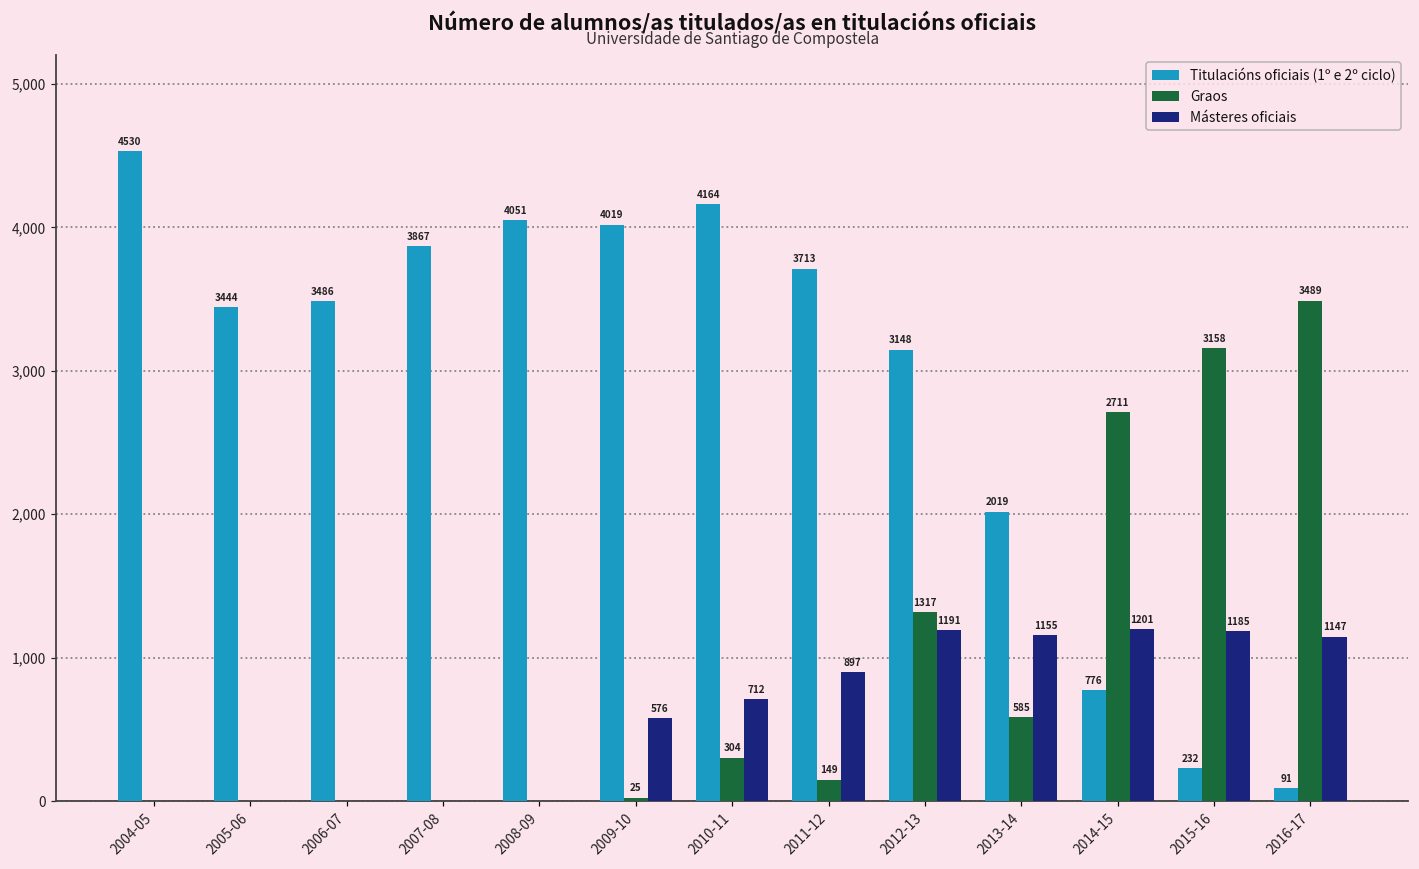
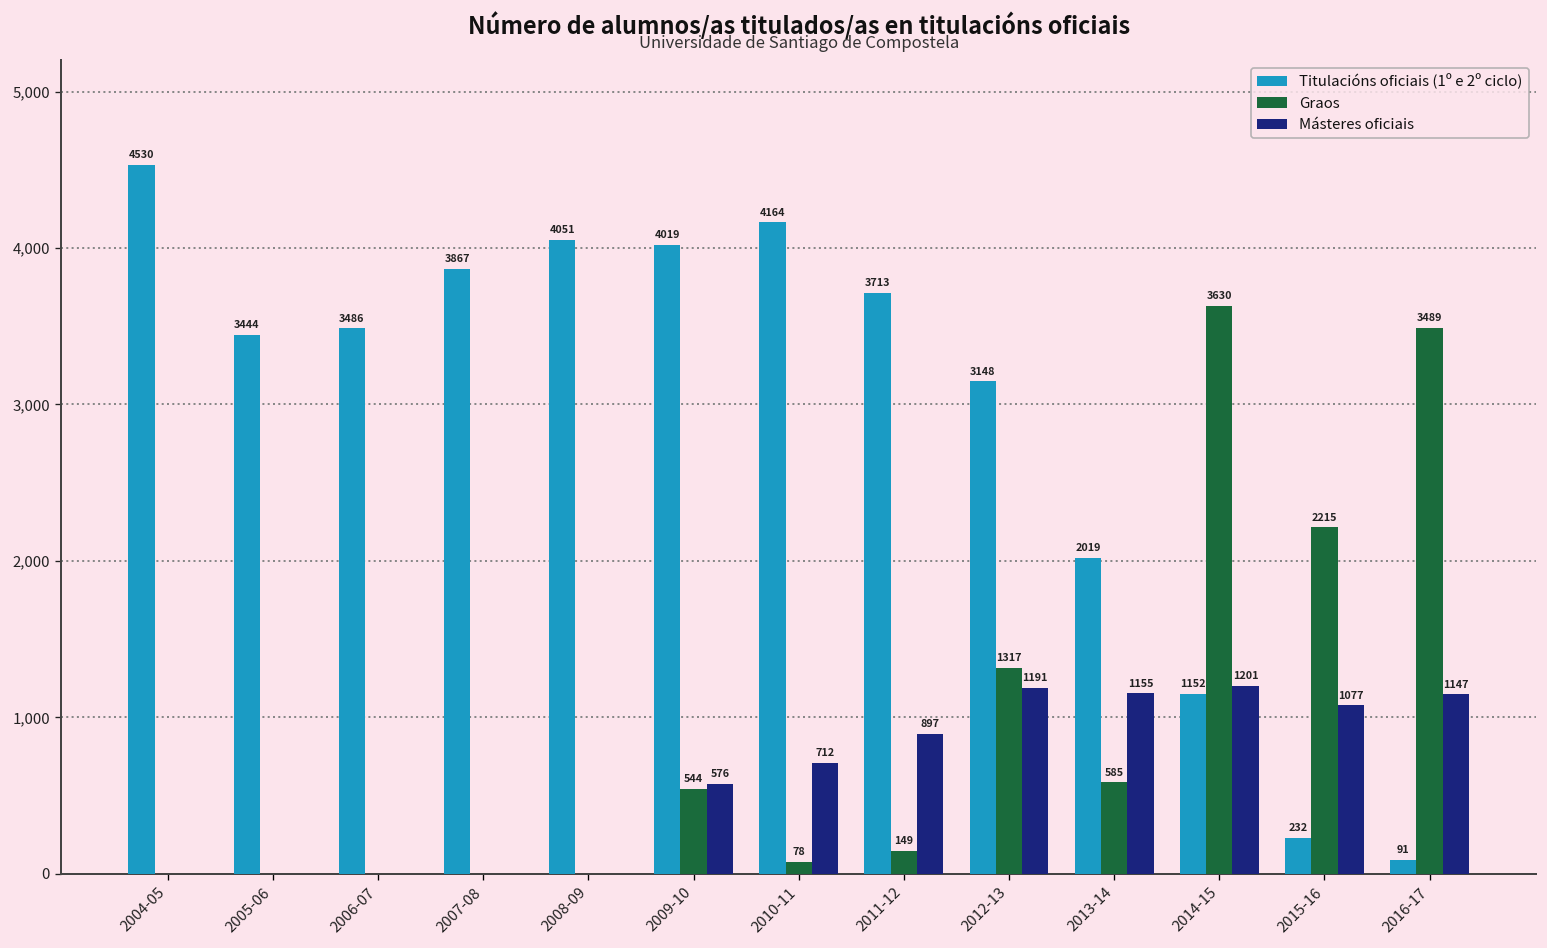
Graos, 2009-10: 25 -> 544
Graos, 2010-11: 304 -> 78
Titulacións oficiais (1º e 2º ciclo), 2014-15: 776 -> 1152
Graos, 2014-15: 2711 -> 3630
Graos, 2015-16: 3158 -> 2215
Másteres oficiais, 2015-16: 1185 -> 1077
